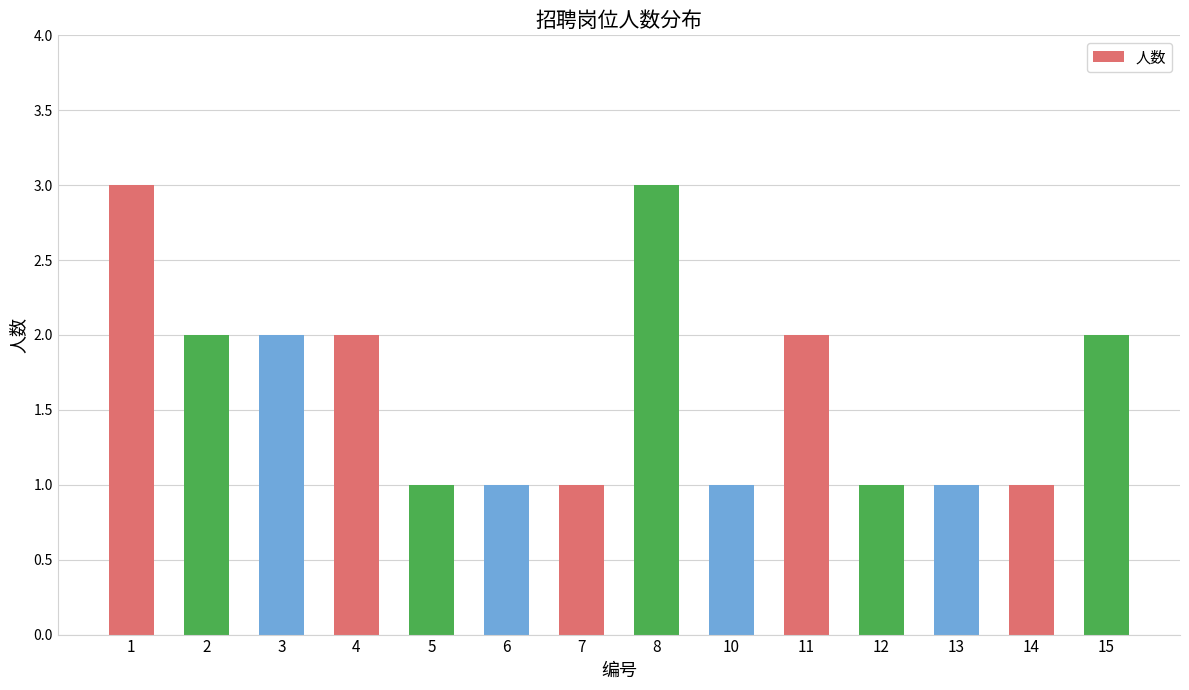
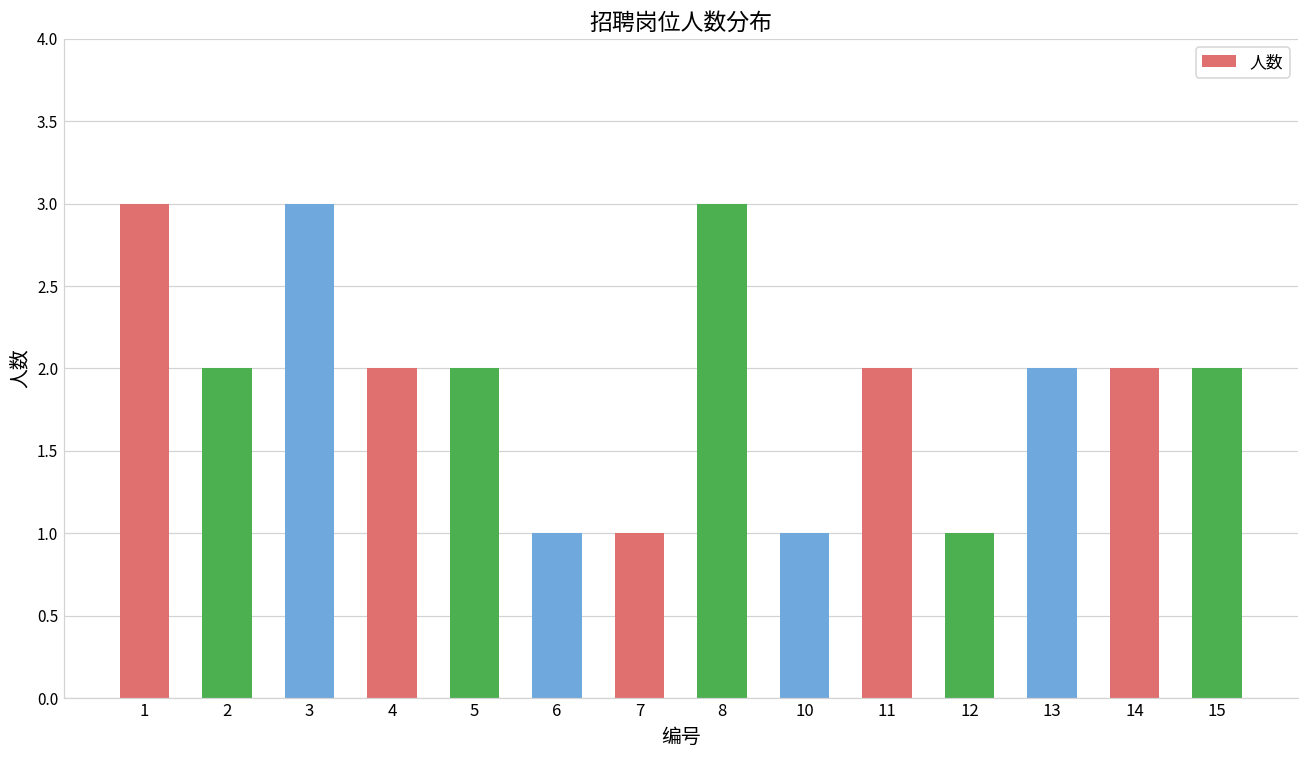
3: 2 -> 3
5: 1 -> 2
13: 1 -> 2
14: 1 -> 2
